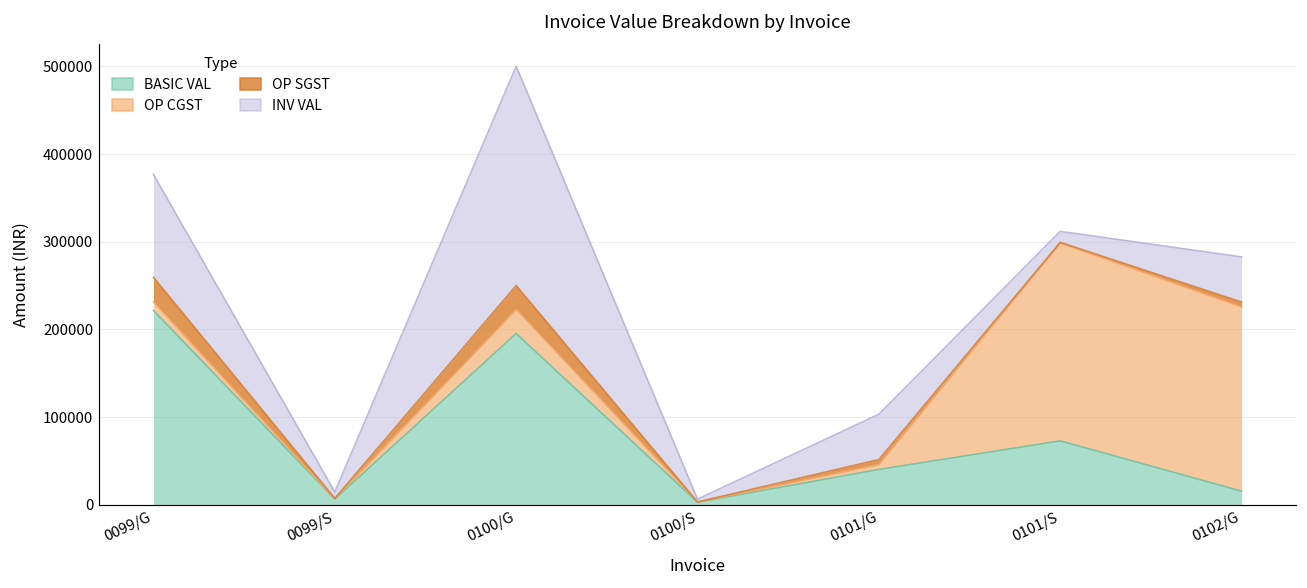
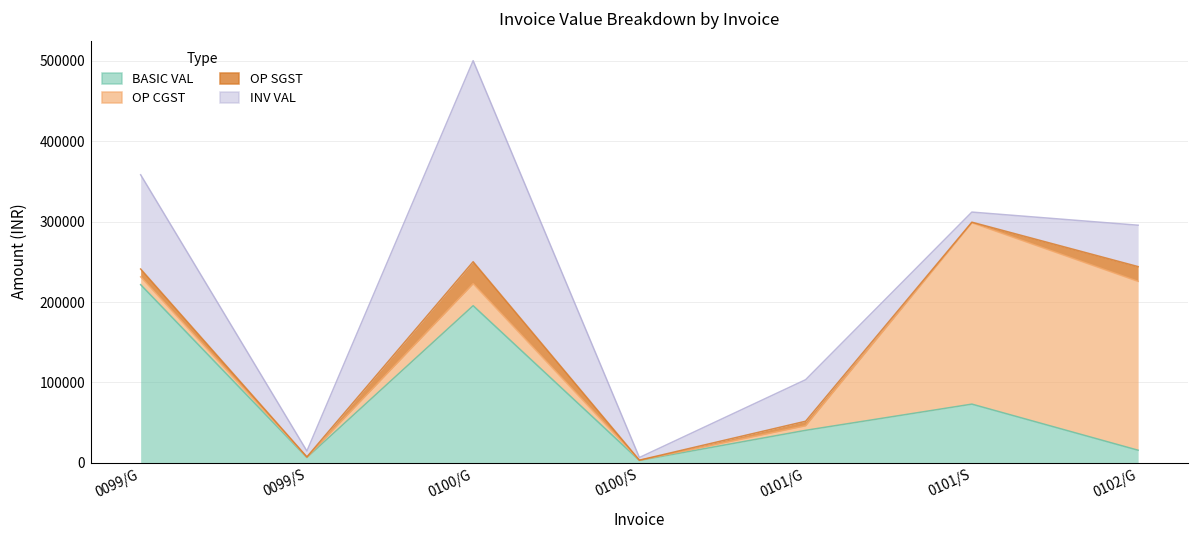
OP SGST, 0099/G: 30000 -> 10000
OP SGST, 0102/G: 10000 -> 20000
